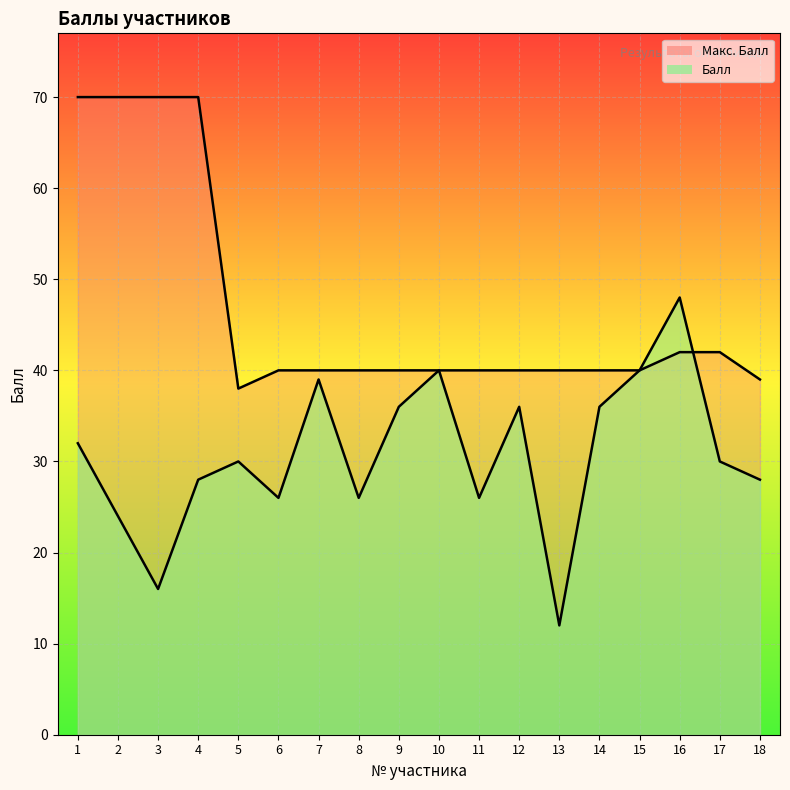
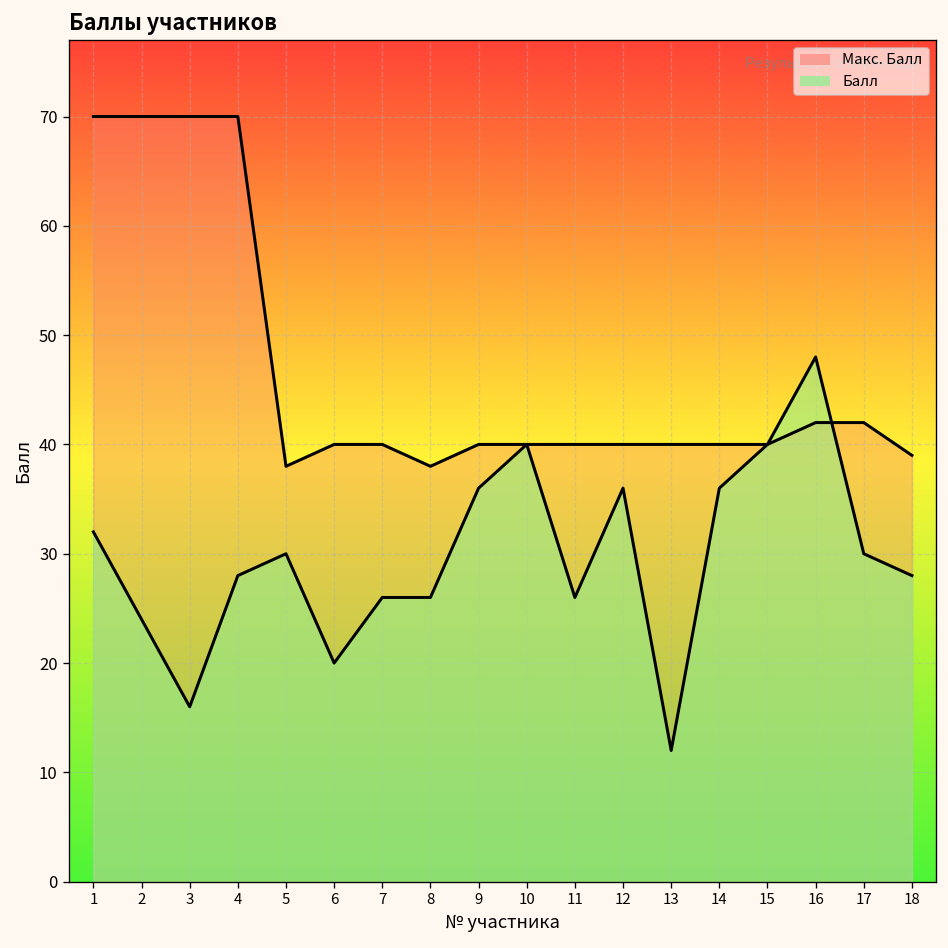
Балл, 6: 26 -> 20
Балл, 7: 39 -> 26
Макс. Балл, 8: 40 -> 38
